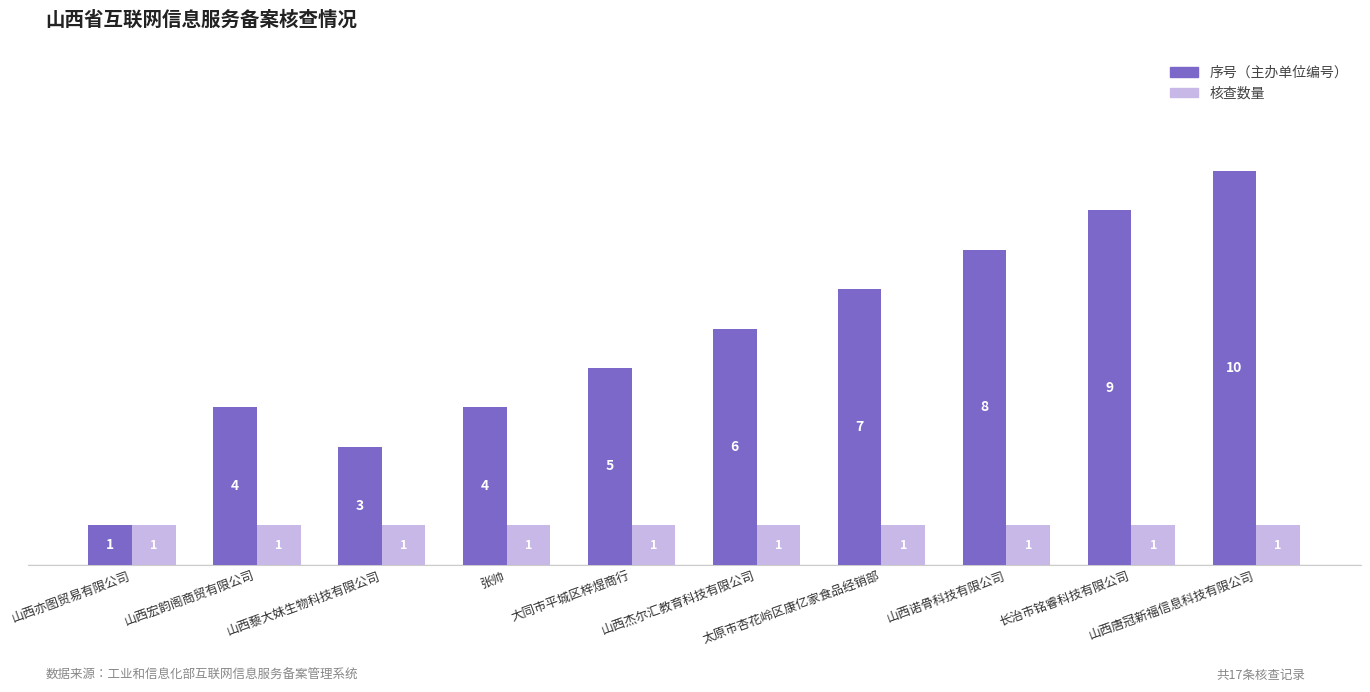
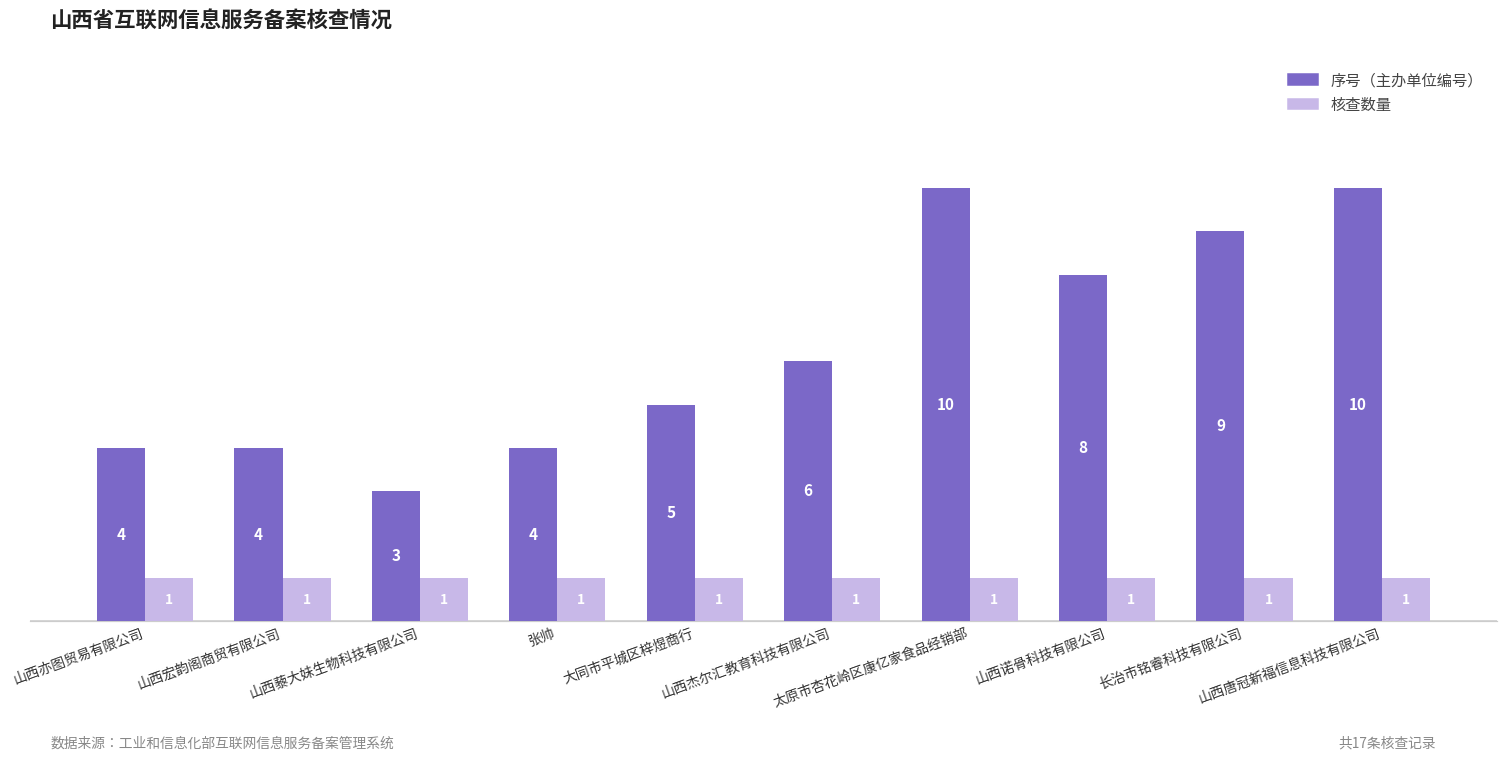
序号（主办单位编号）, 山西亦图贸易有限公司: 1 -> 4
序号（主办单位编号）, 太原市杏花岭区康亿家食品经销部: 7 -> 10
